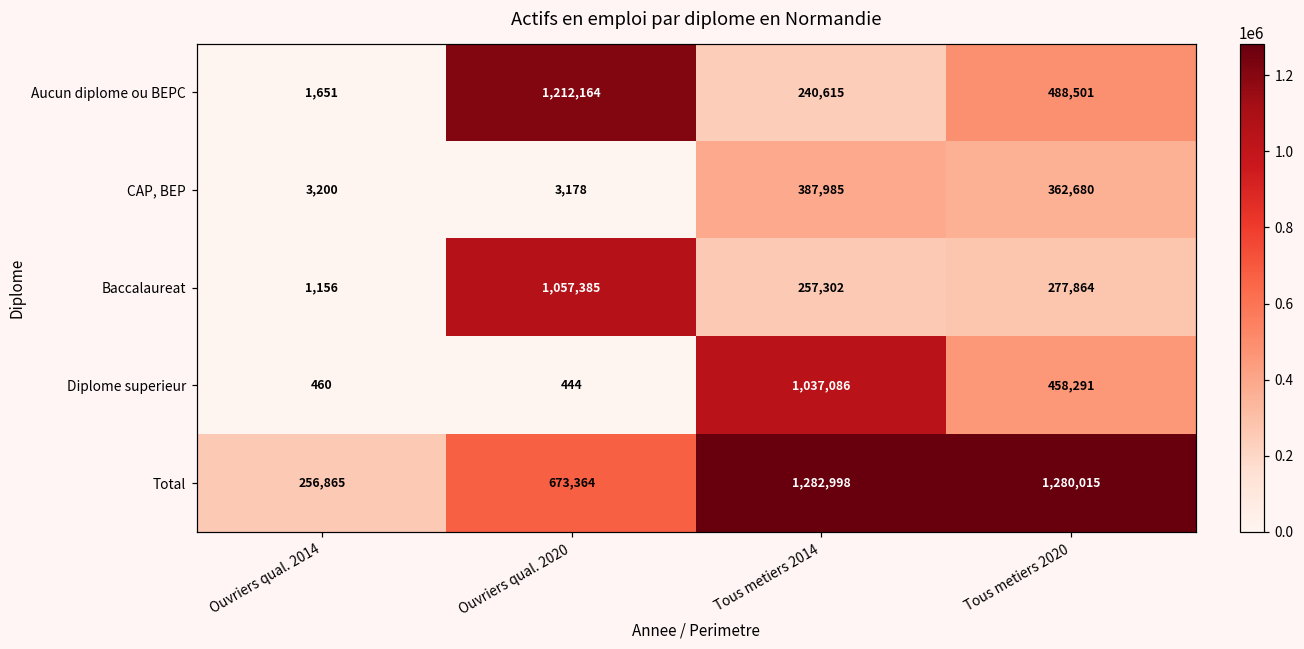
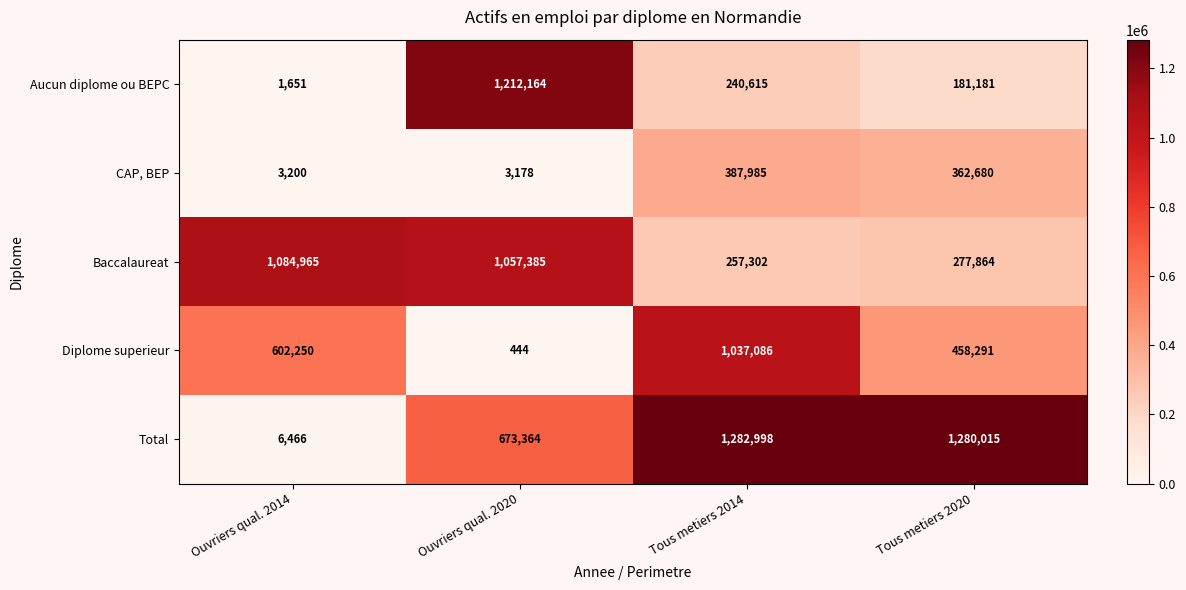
Aucun diplome ou BEPC, Tous metiers 2020: 488,501 -> 181,181
Baccalaureat, Ouvriers qual. 2014: 1,156 -> 1,084,965
Diplome superieur, Ouvriers qual. 2014: 460 -> 602,250
Total, Ouvriers qual. 2014: 256,865 -> 6,466
